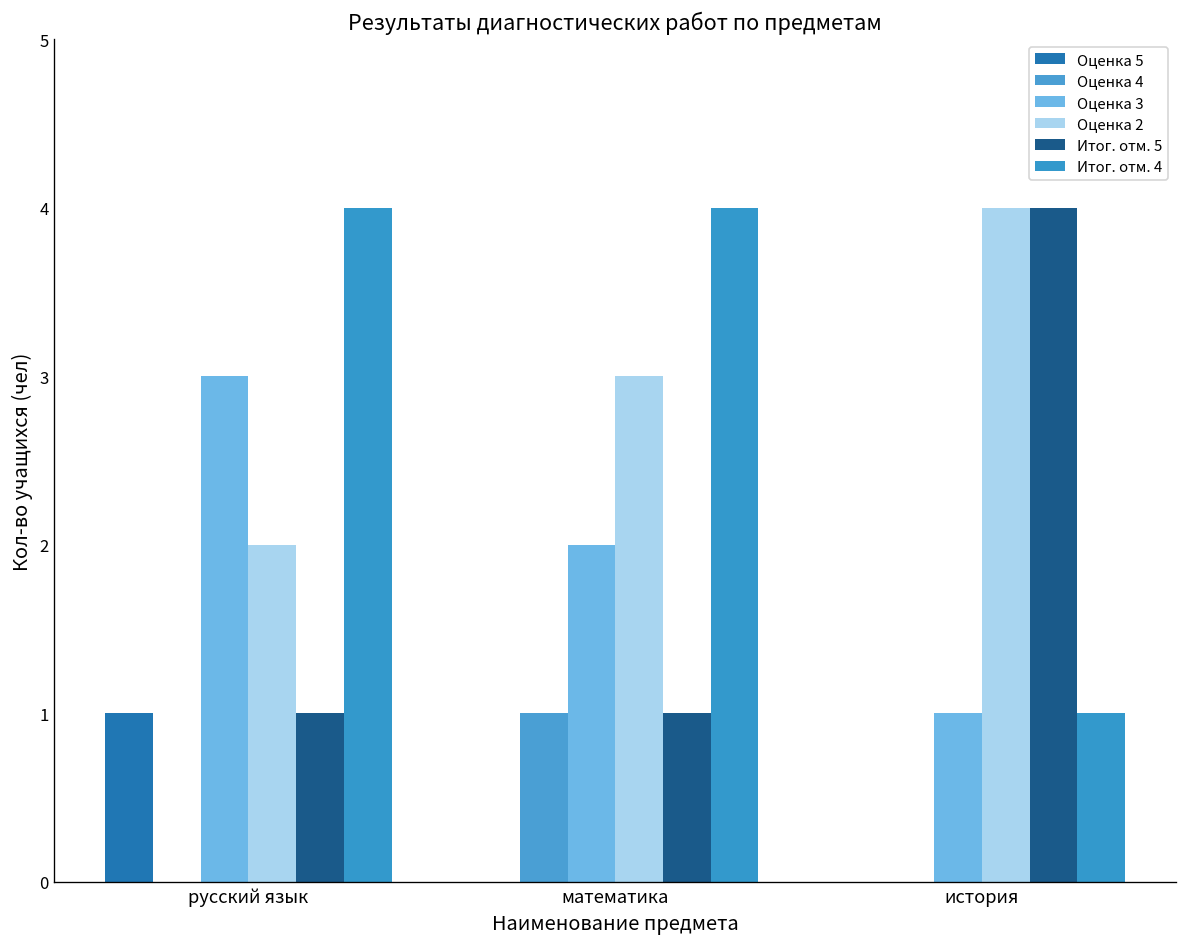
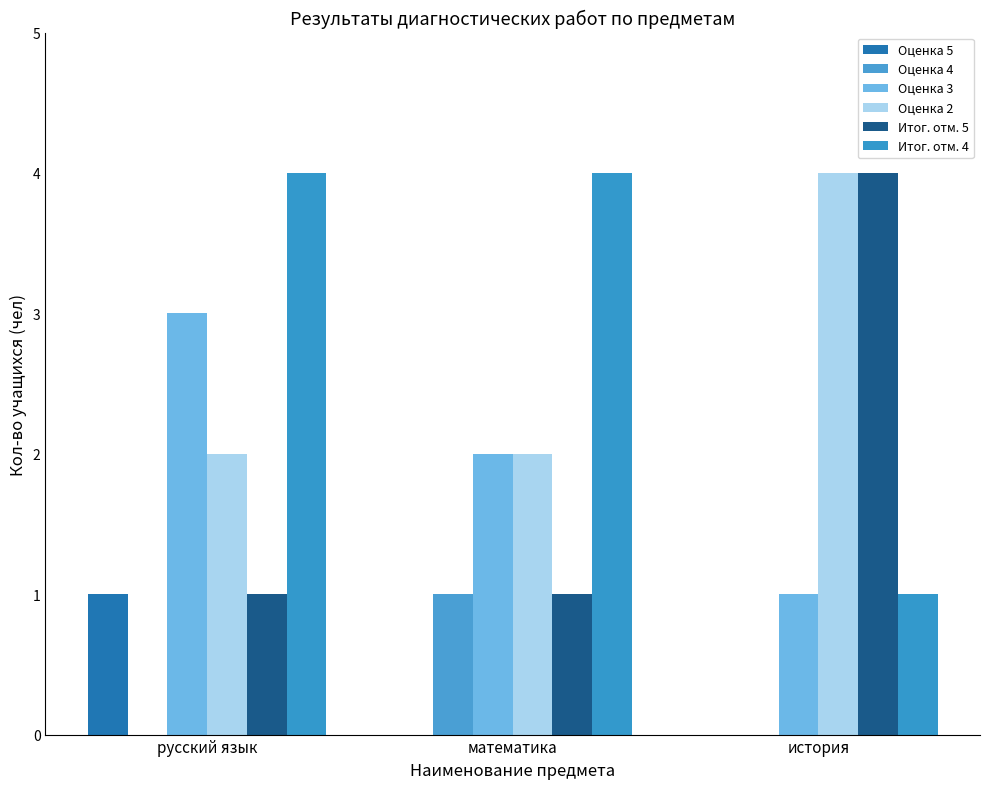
Оценка 2, математика: 3 -> 2
